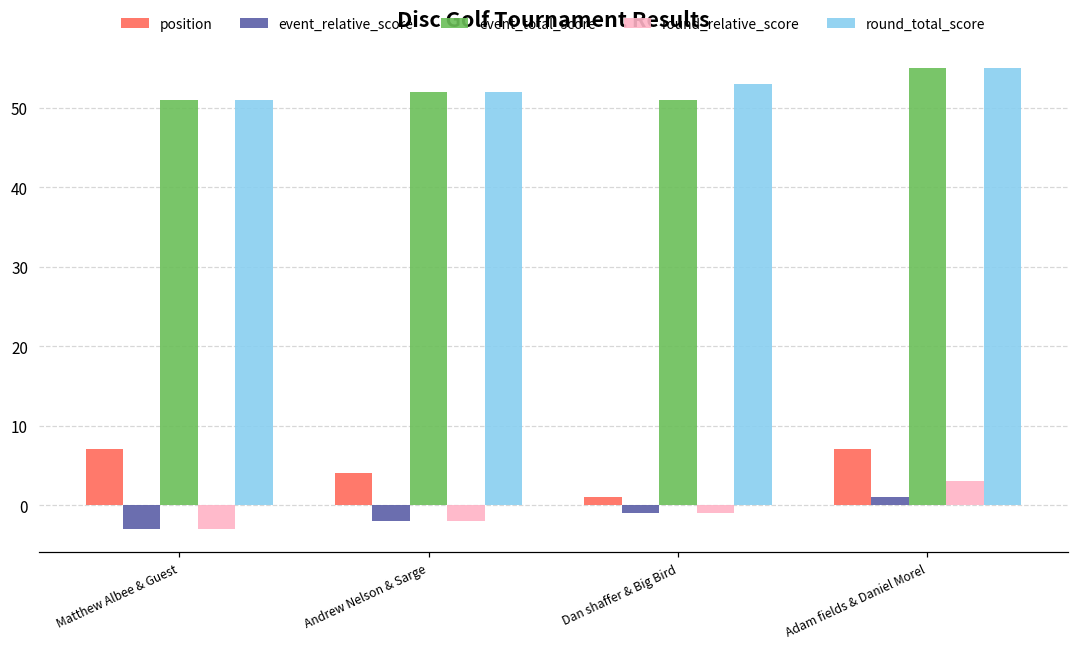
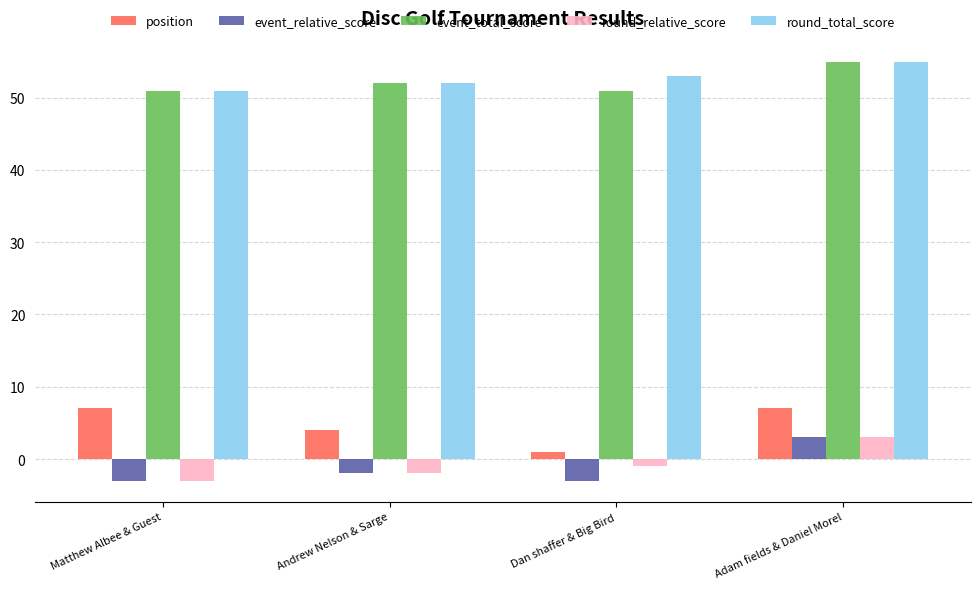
event_relative_score, Dan shaffer & Big Bird: -1 -> -3
event_relative_score, Adam fields & Daniel Morel: 1 -> 3
